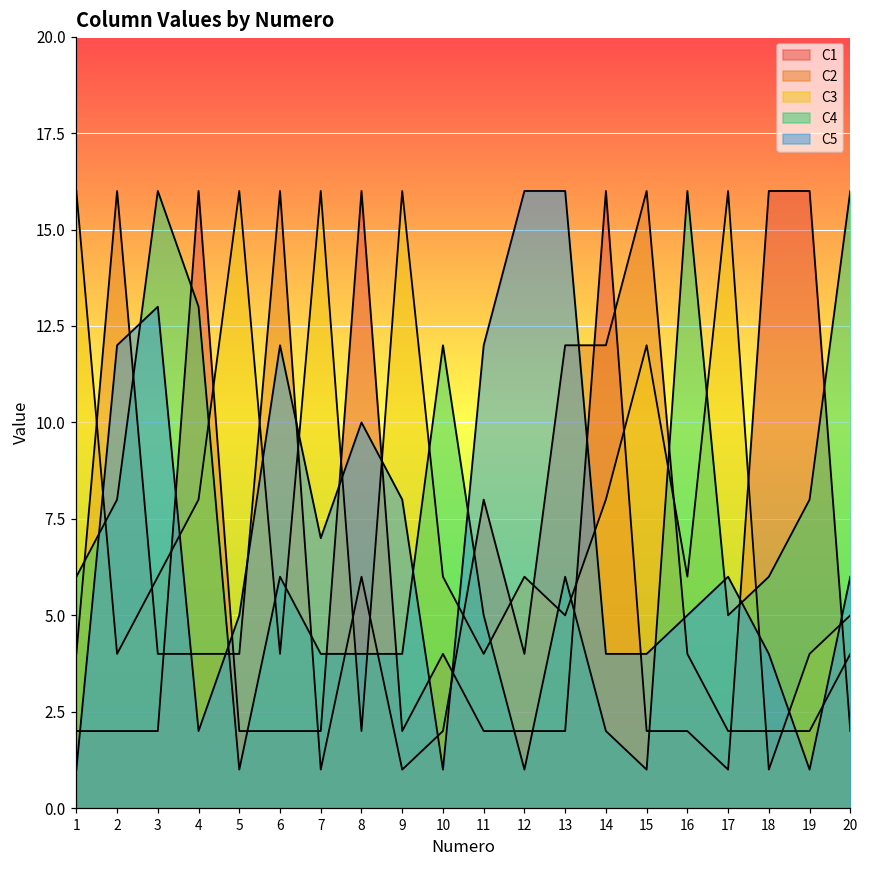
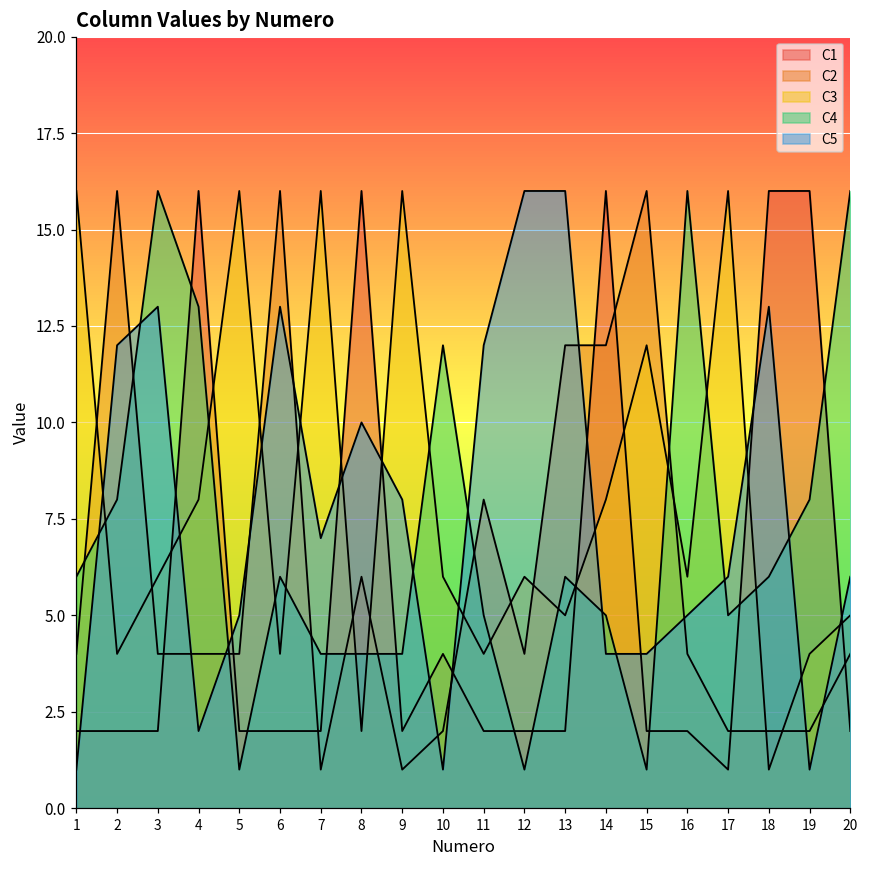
C5, 6: 12 -> 13
C4, 14: 2 -> 5
C5, 18: 4 -> 13
